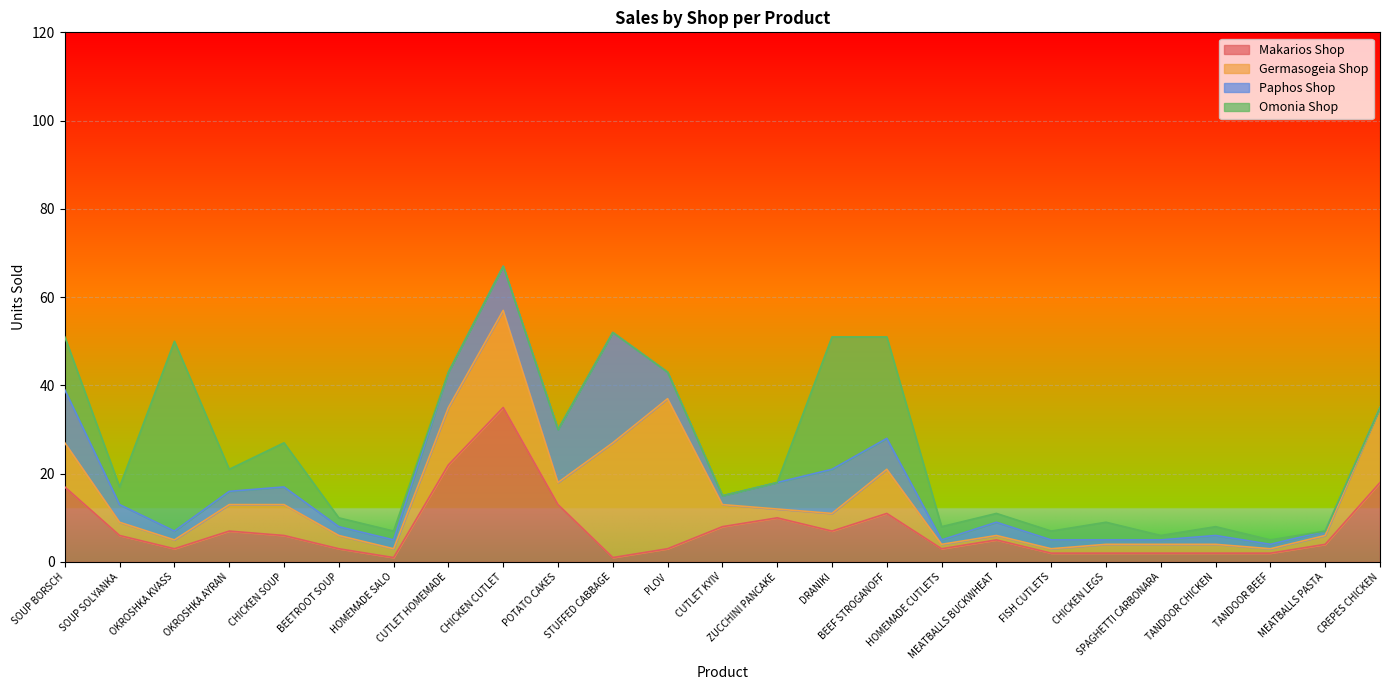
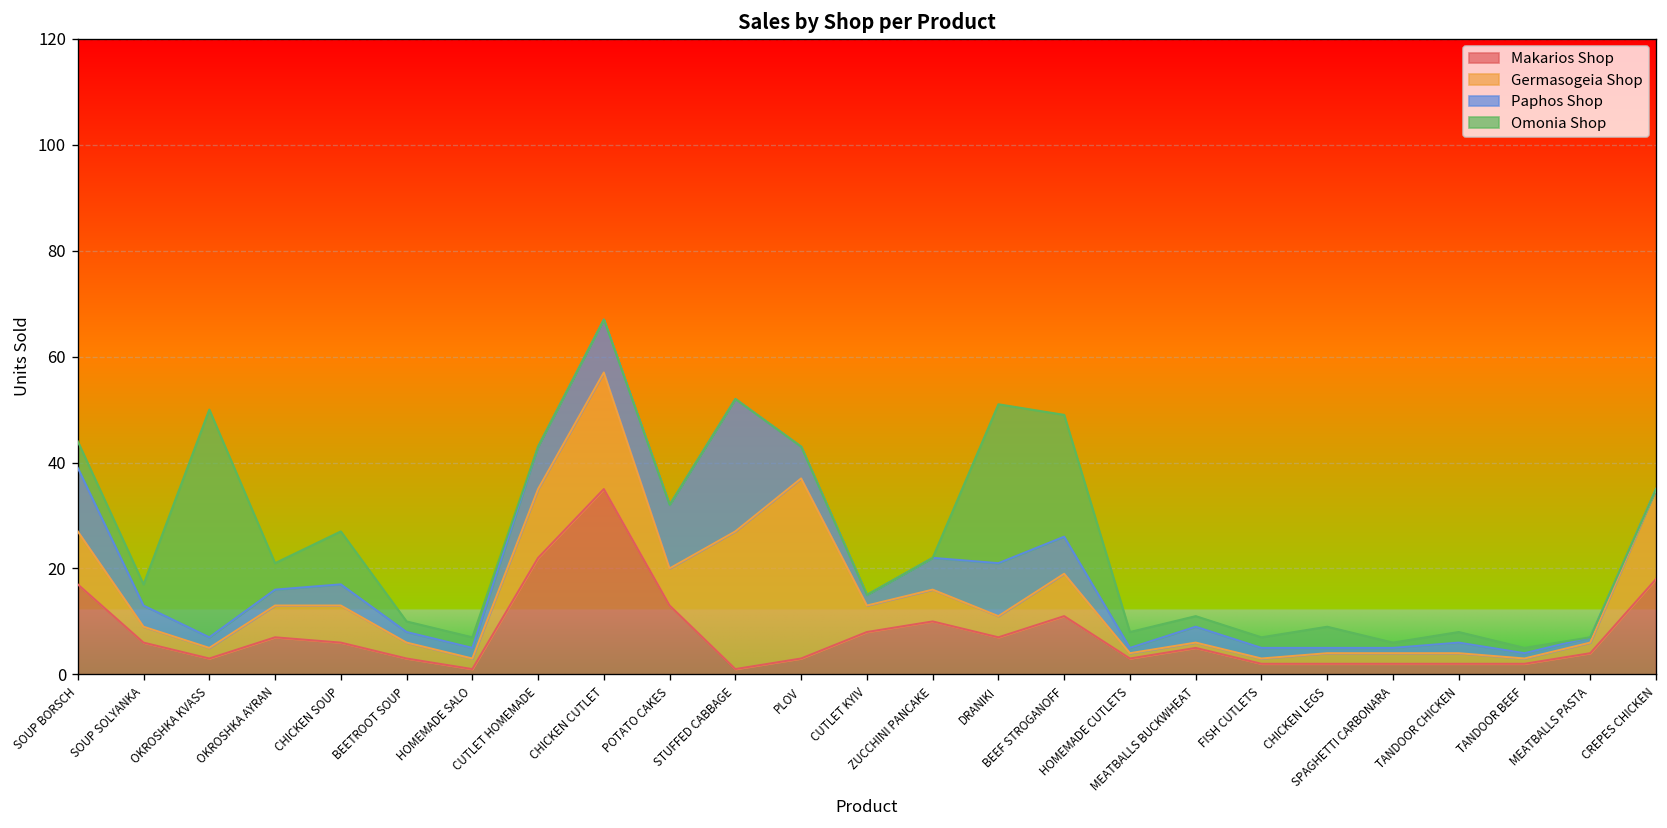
Omonia Shop, SOUP BORSCH: 12 -> 5
Germasogeia Shop, POTATO CAKES: 5 -> 7
Germasogeia Shop, ZUCCHINI PANCAKE: 2 -> 6
Germasogeia Shop, BEEF STROGANOFF: 10 -> 8
